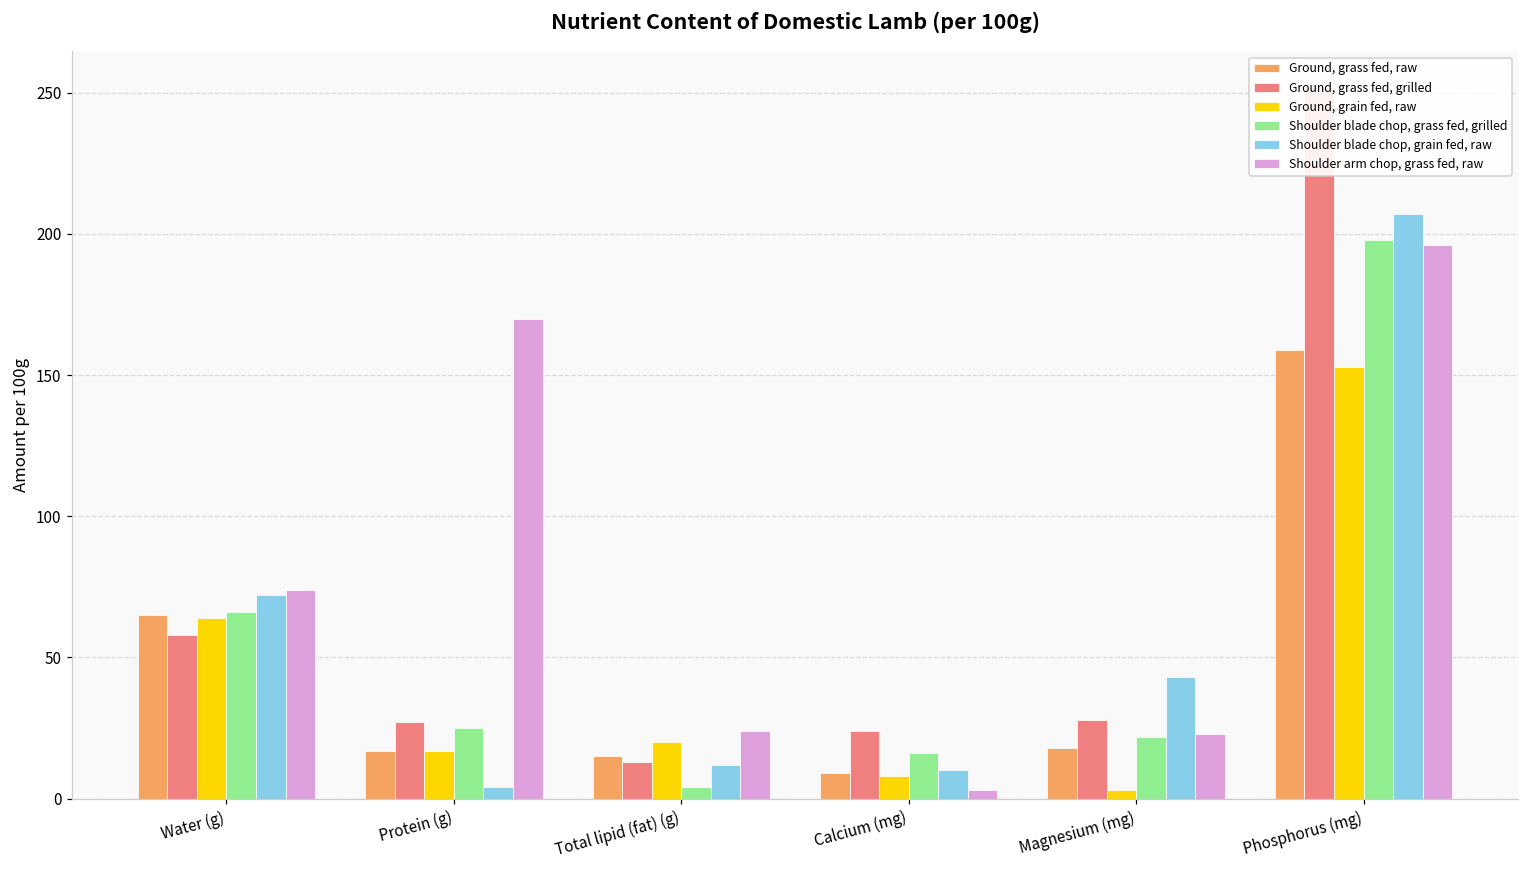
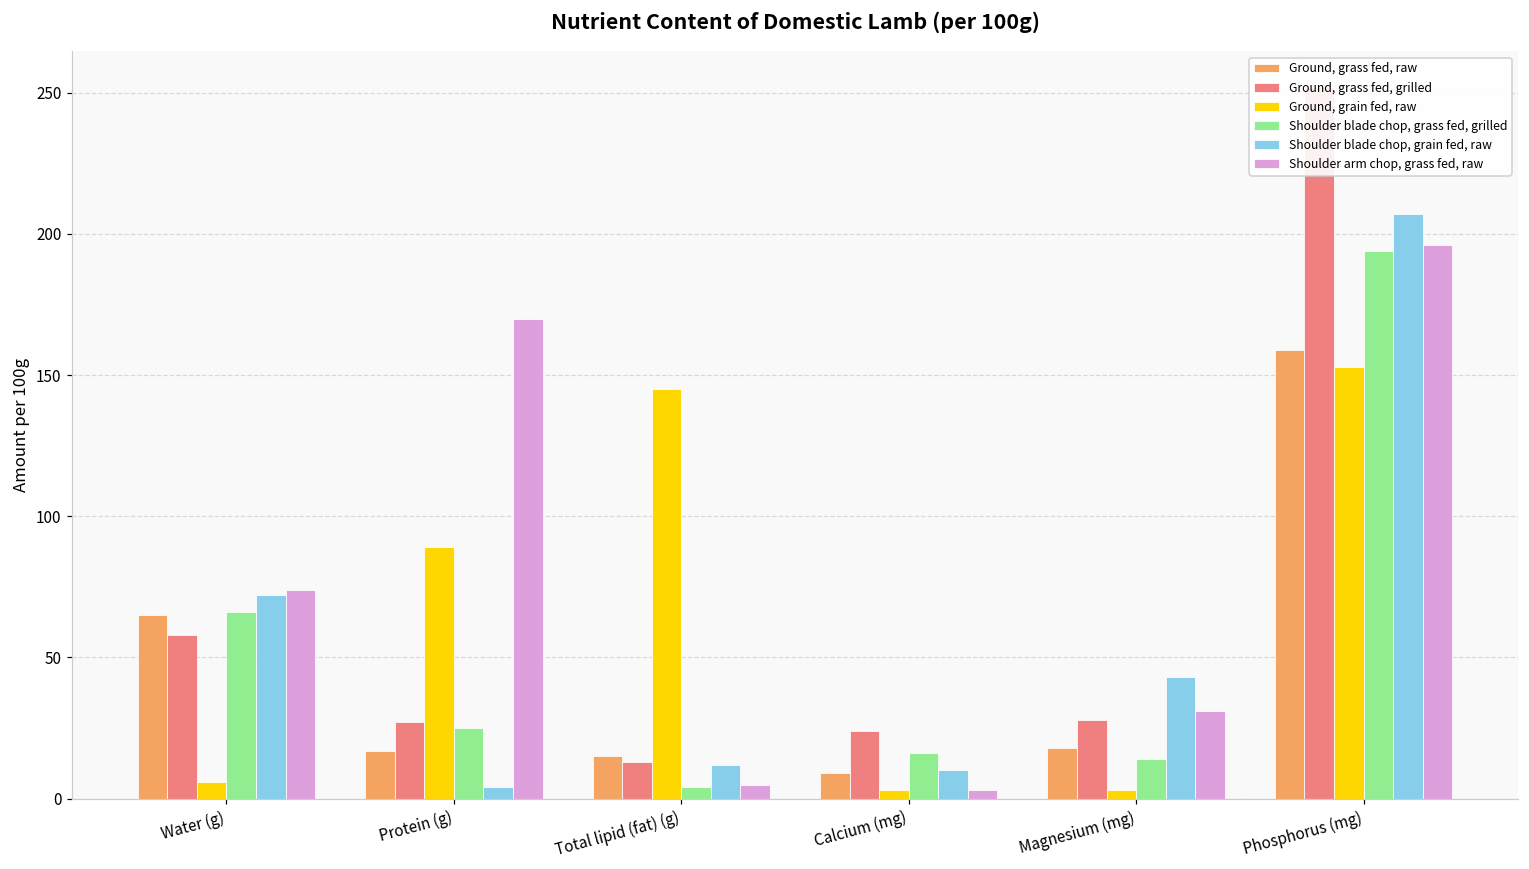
Ground, grain fed, raw, Water (g): 64 -> 6
Ground, grain fed, raw, Protein (g): 17 -> 89
Ground, grain fed, raw, Total lipid (fat) (g): 20 -> 145
Shoulder arm chop, grass fed, raw, Total lipid (fat) (g): 24 -> 5
Ground, grain fed, raw, Calcium (mg): 8 -> 3
Shoulder blade chop, grass fed, grilled, Magnesium (mg): 22 -> 14
Shoulder arm chop, grass fed, raw, Magnesium (mg): 23 -> 31
Shoulder blade chop, grass fed, grilled, Phosphorus (mg): 198 -> 194
